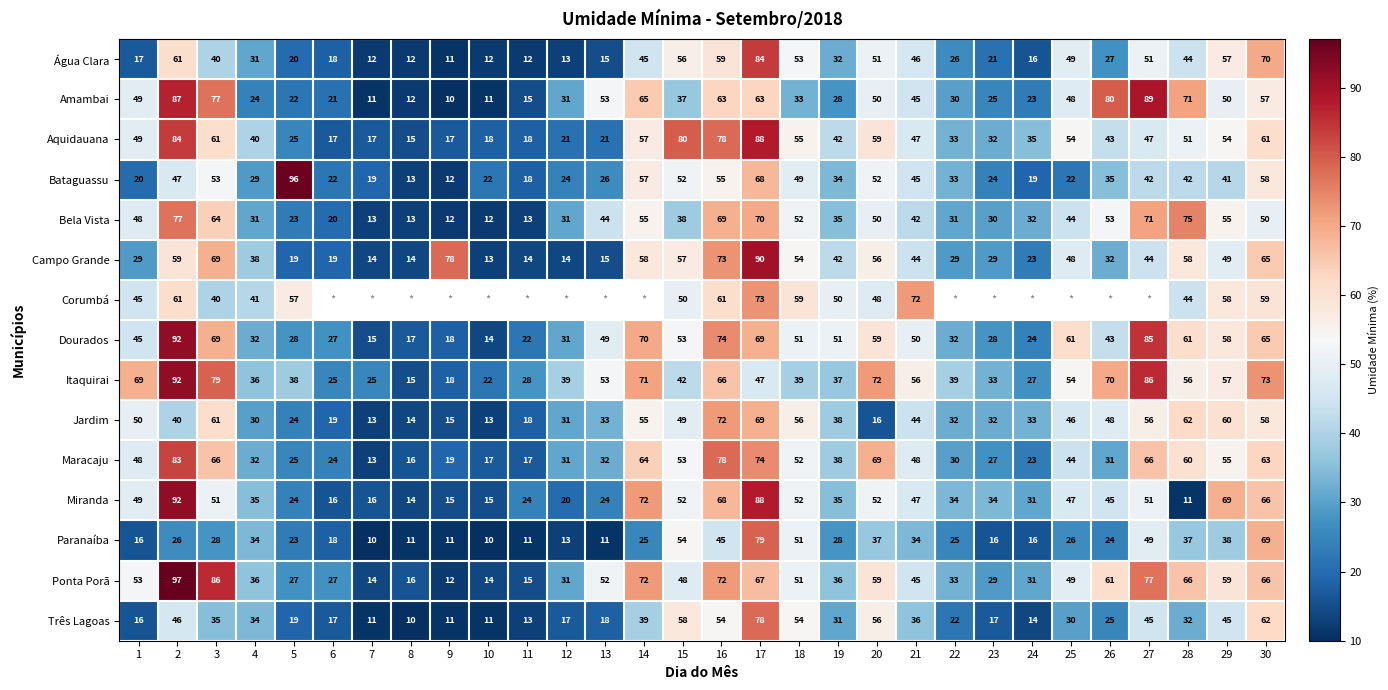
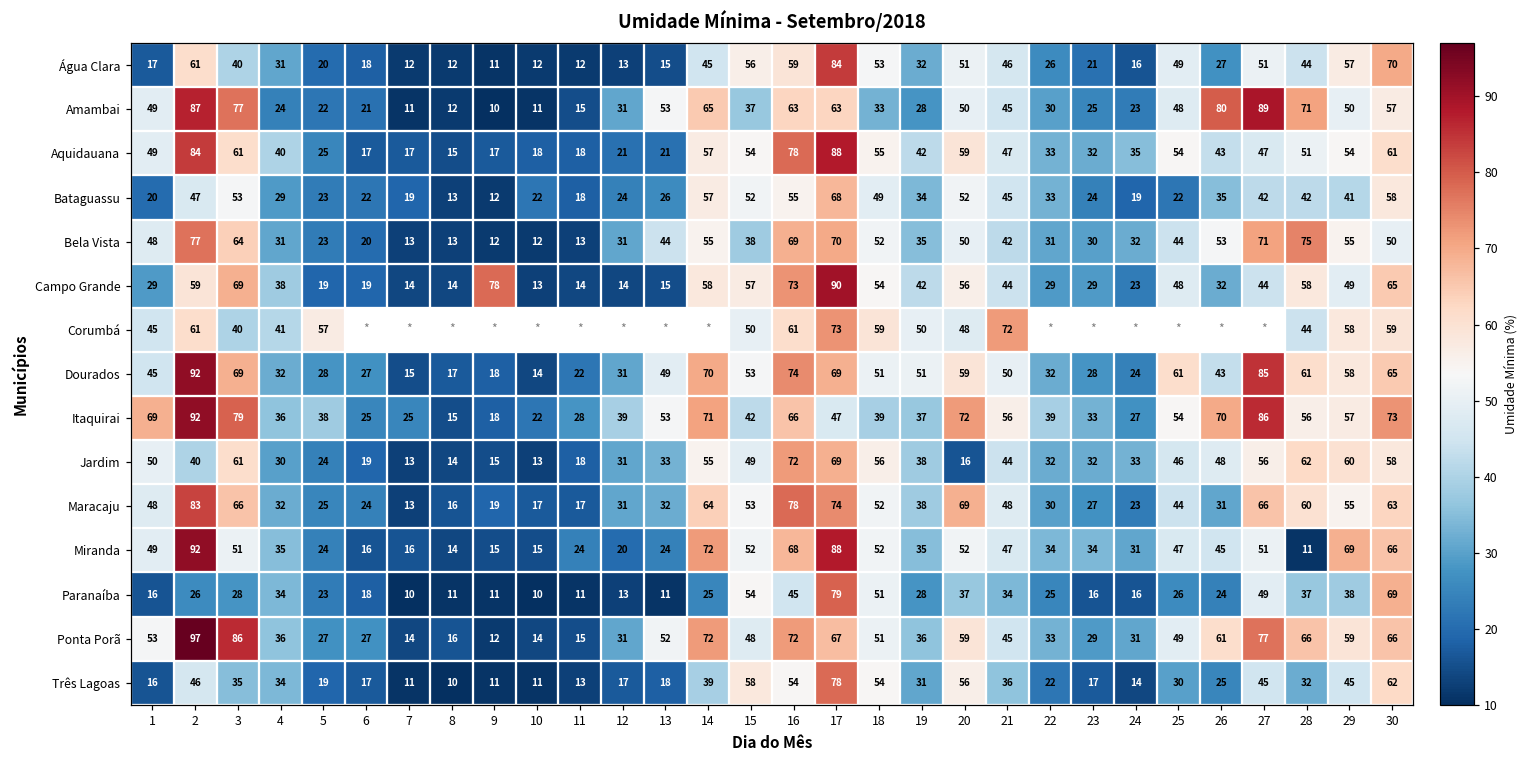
Aquidauana, 15: 80 -> 54
Bataguassu, 5: 96 -> 23
